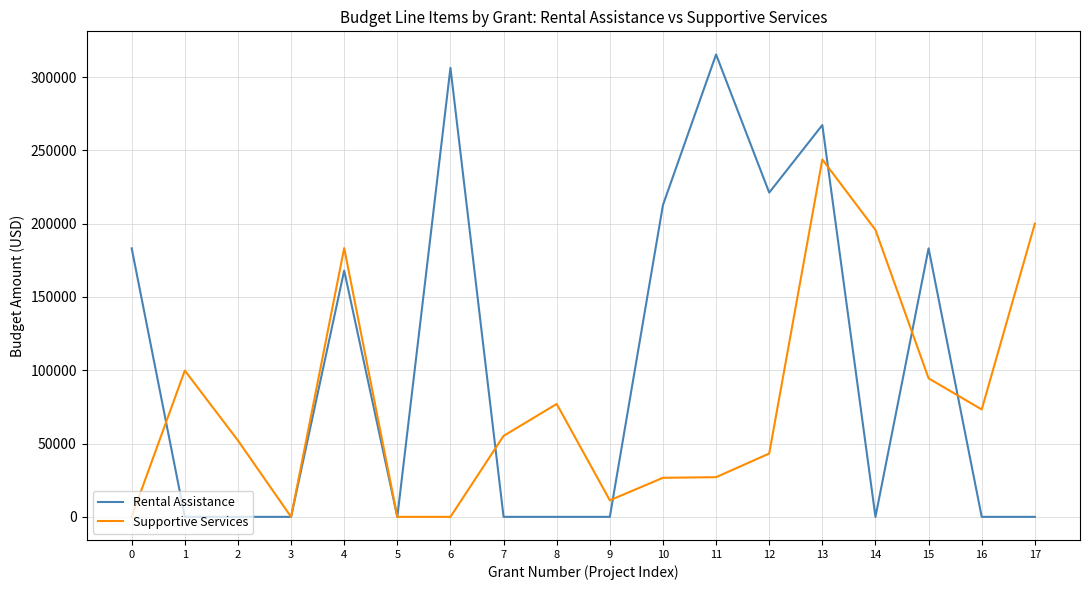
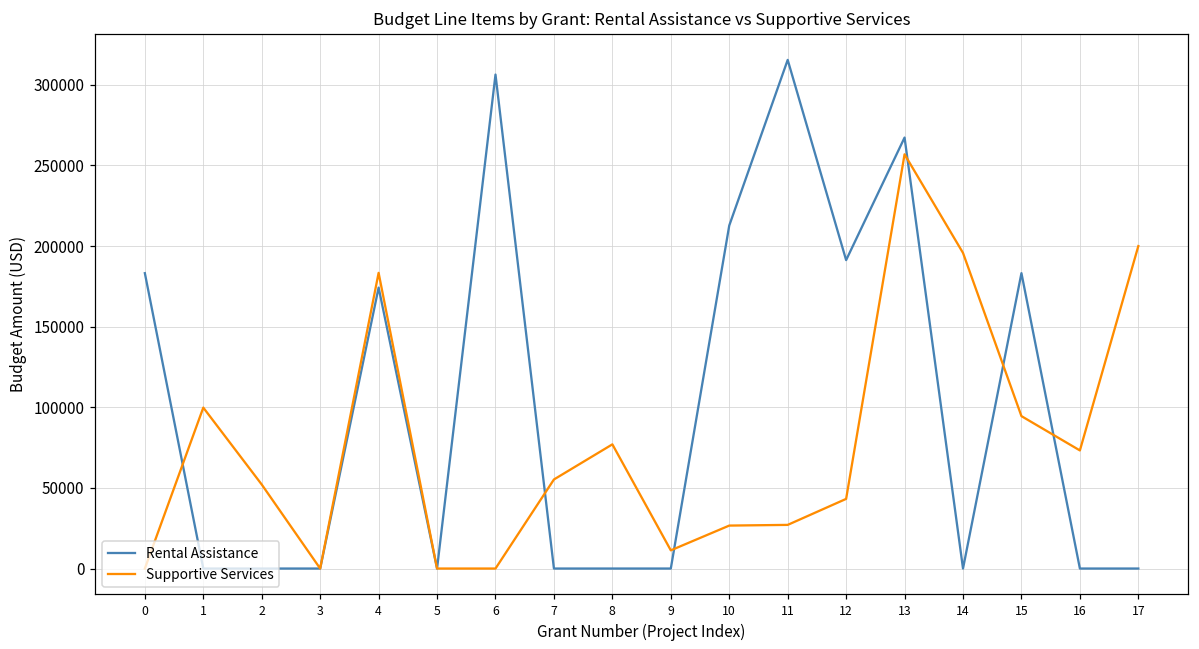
Rental Assistance, 4: 168000 -> 174000
Rental Assistance, 12: 221000 -> 191000
Supportive Services, 13: 244000 -> 257000
